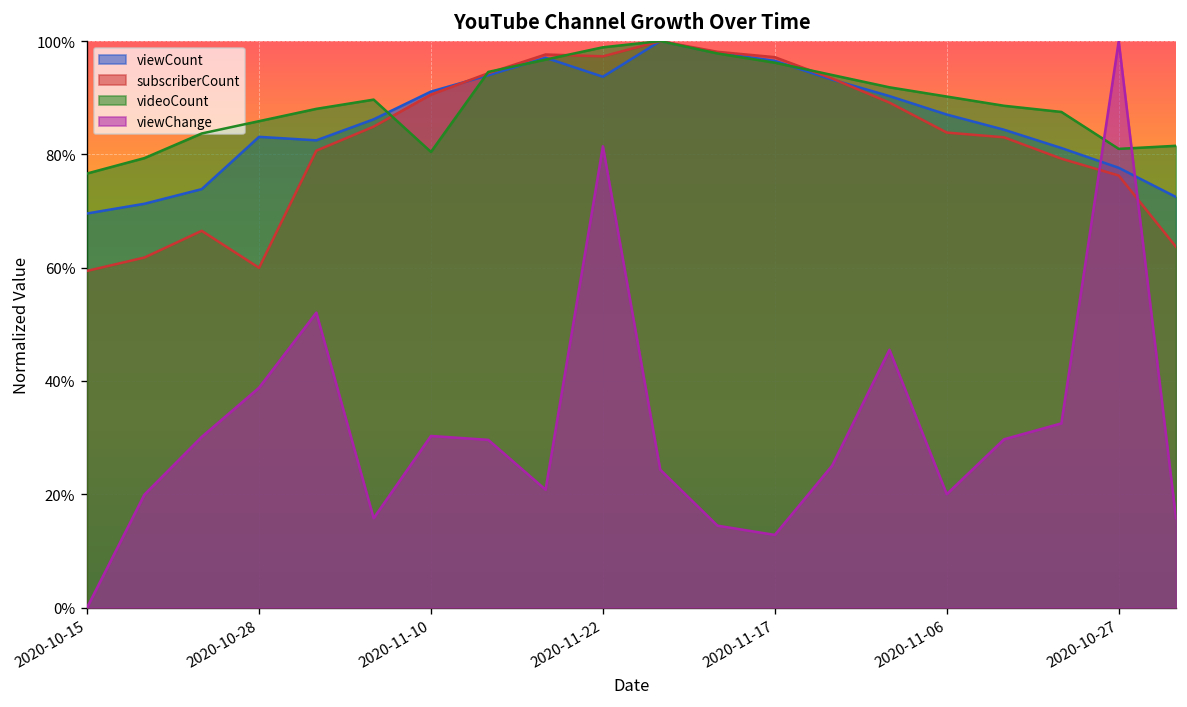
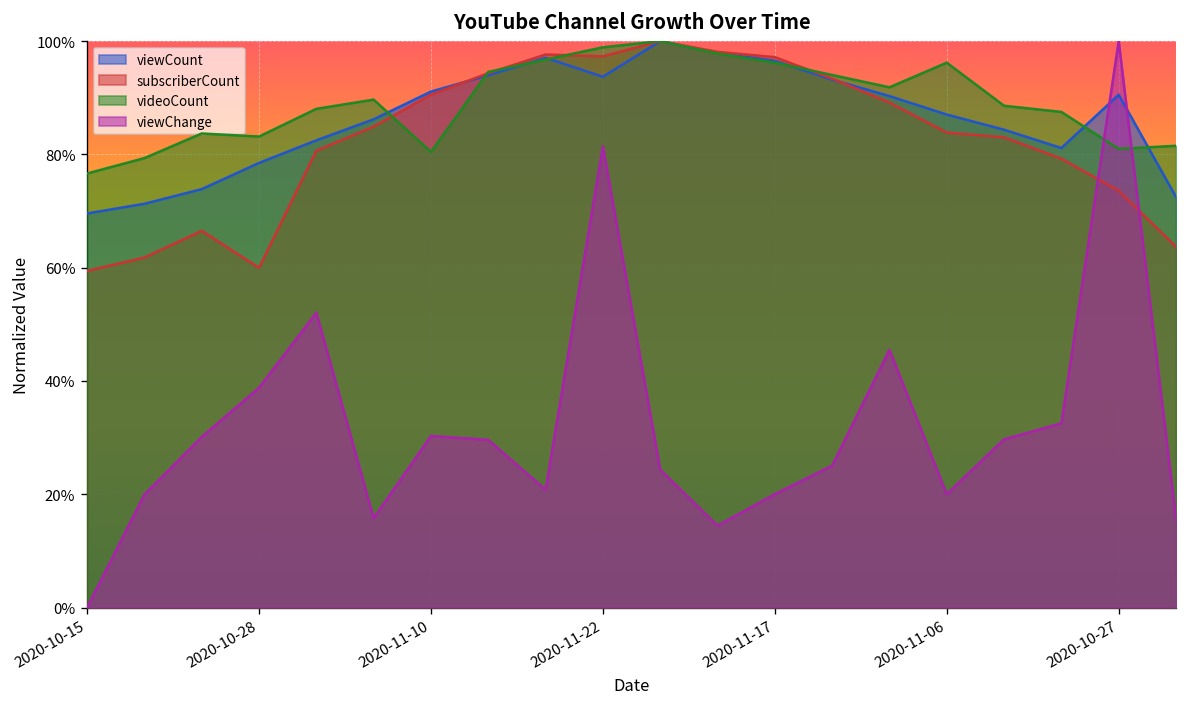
viewCount, 2020-10-28: 83% -> 78%
videoCount, 2020-10-28: 86% -> 83%
viewChange, 2020-11-17: 13% -> 20%
videoCount, 2020-11-06: 90% -> 96%
viewCount, 2020-10-27: 78% -> 91%
subscriberCount, 2020-10-27: 76% -> 74%
